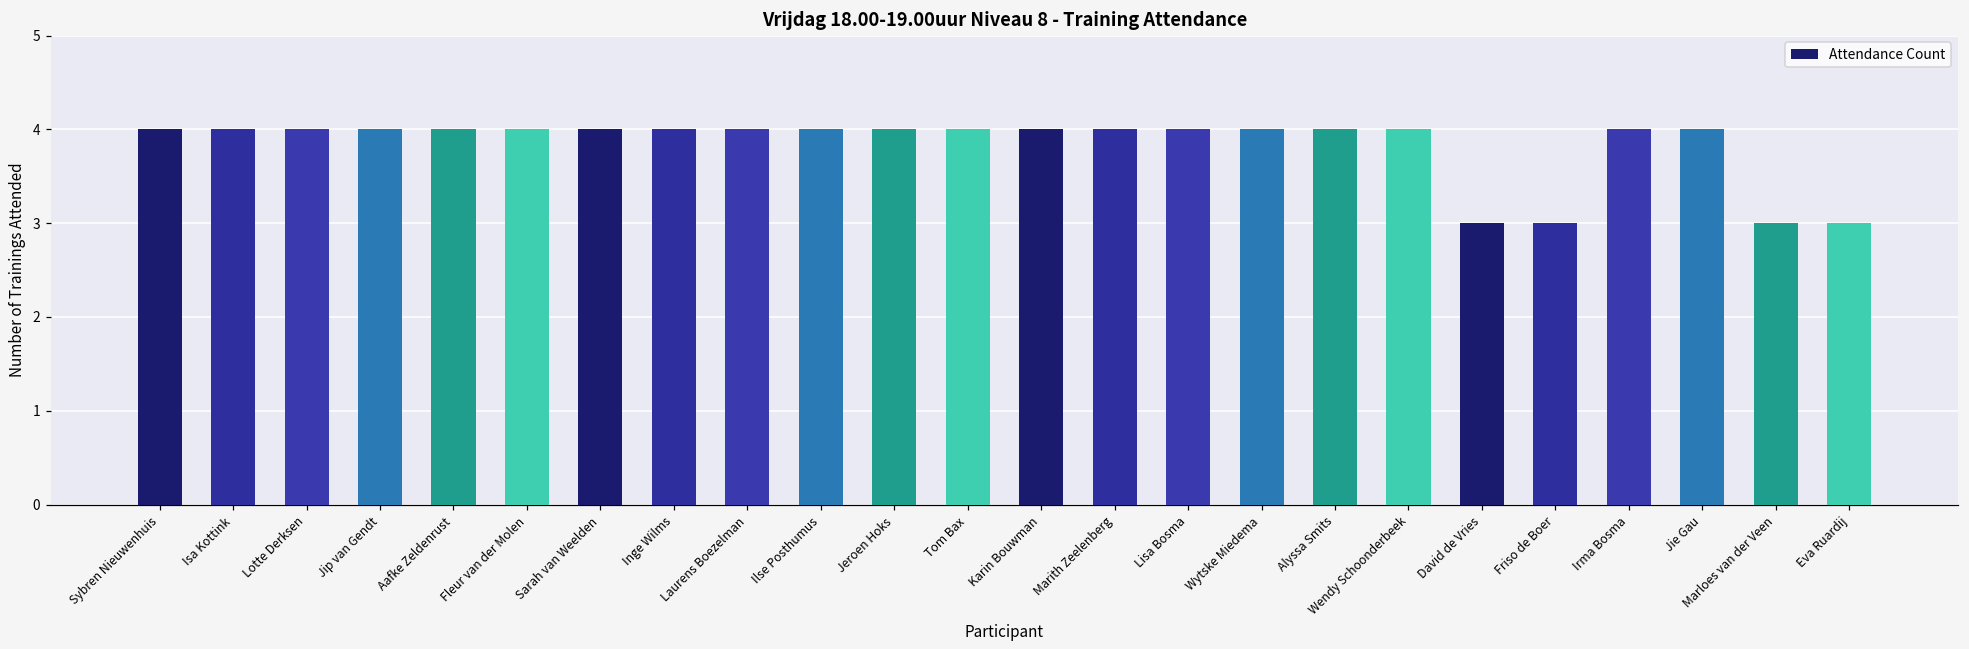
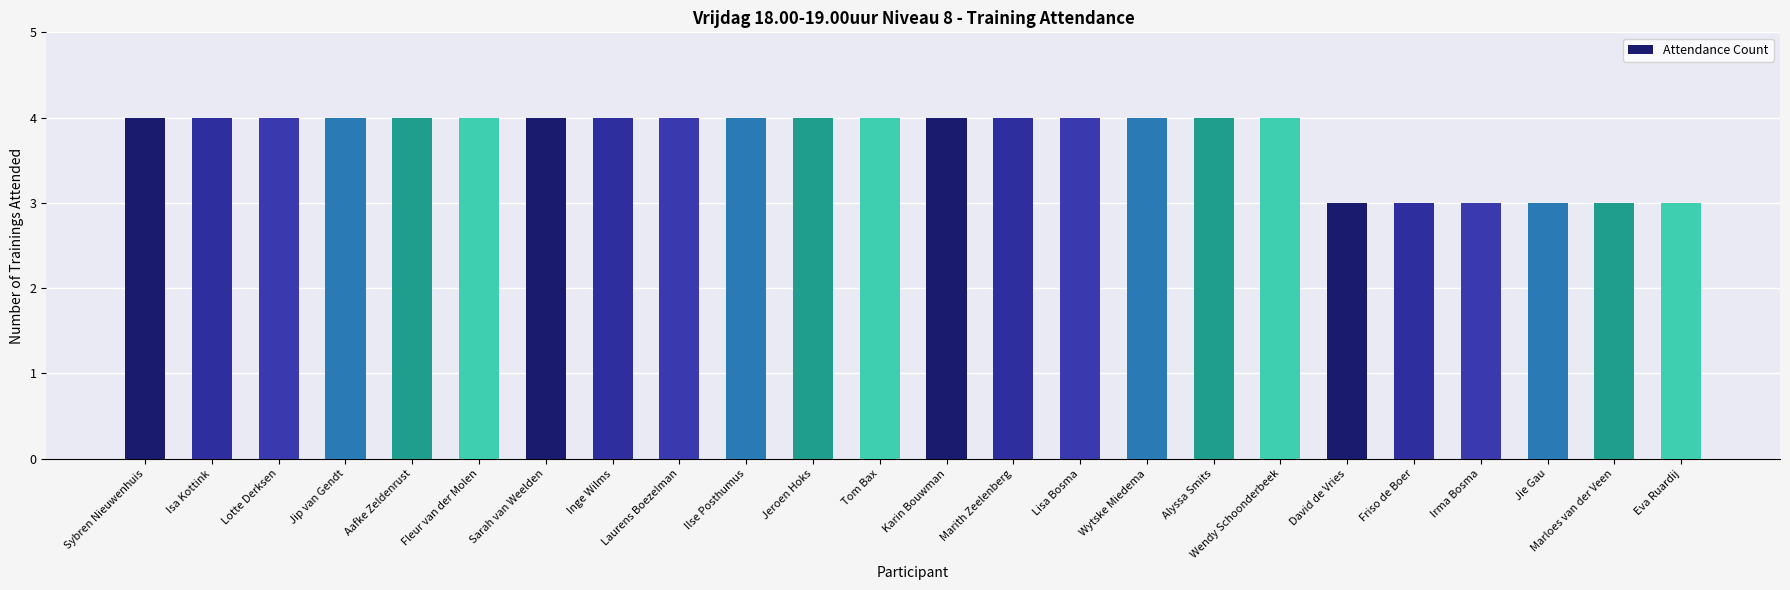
Irma Bosma: 4 -> 3
Jie Gau: 4 -> 3
